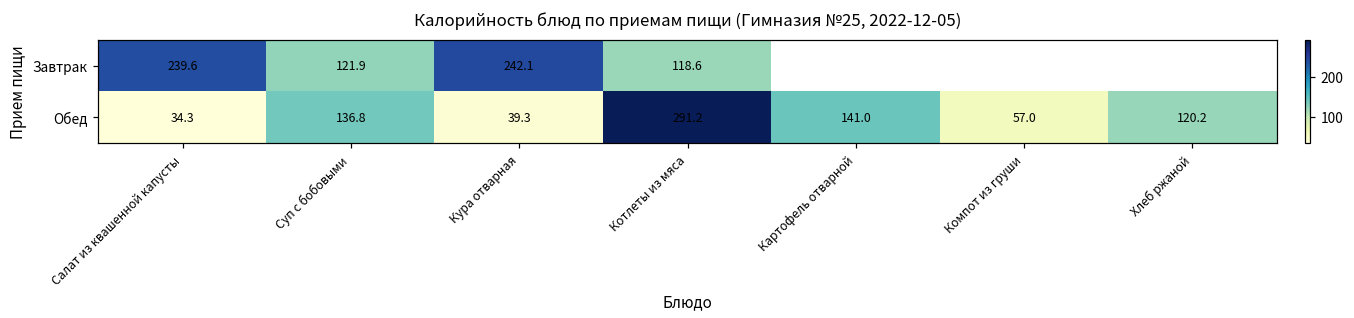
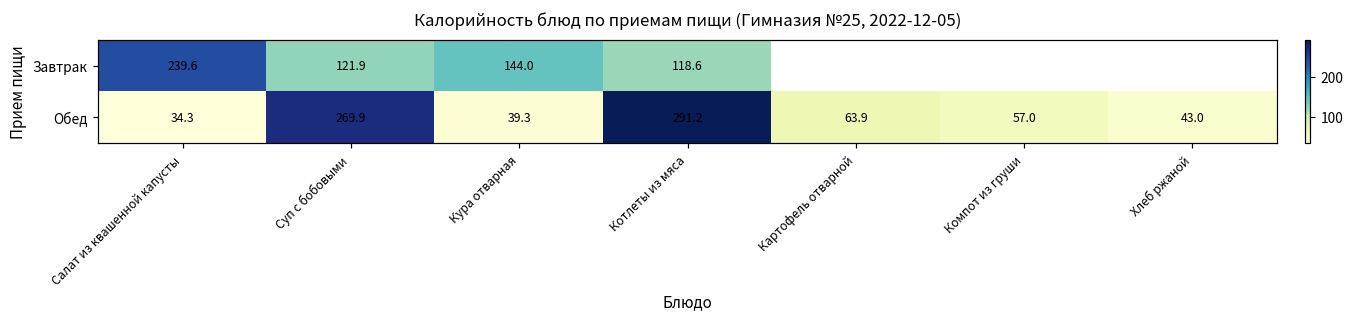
Завтрак, Кура отварная: 242.1 -> 144.0
Обед, Суп с бобовыми: 136.8 -> 269.9
Обед, Картофель отварной: 141.0 -> 63.9
Обед, Хлеб ржаной: 120.2 -> 43.0
